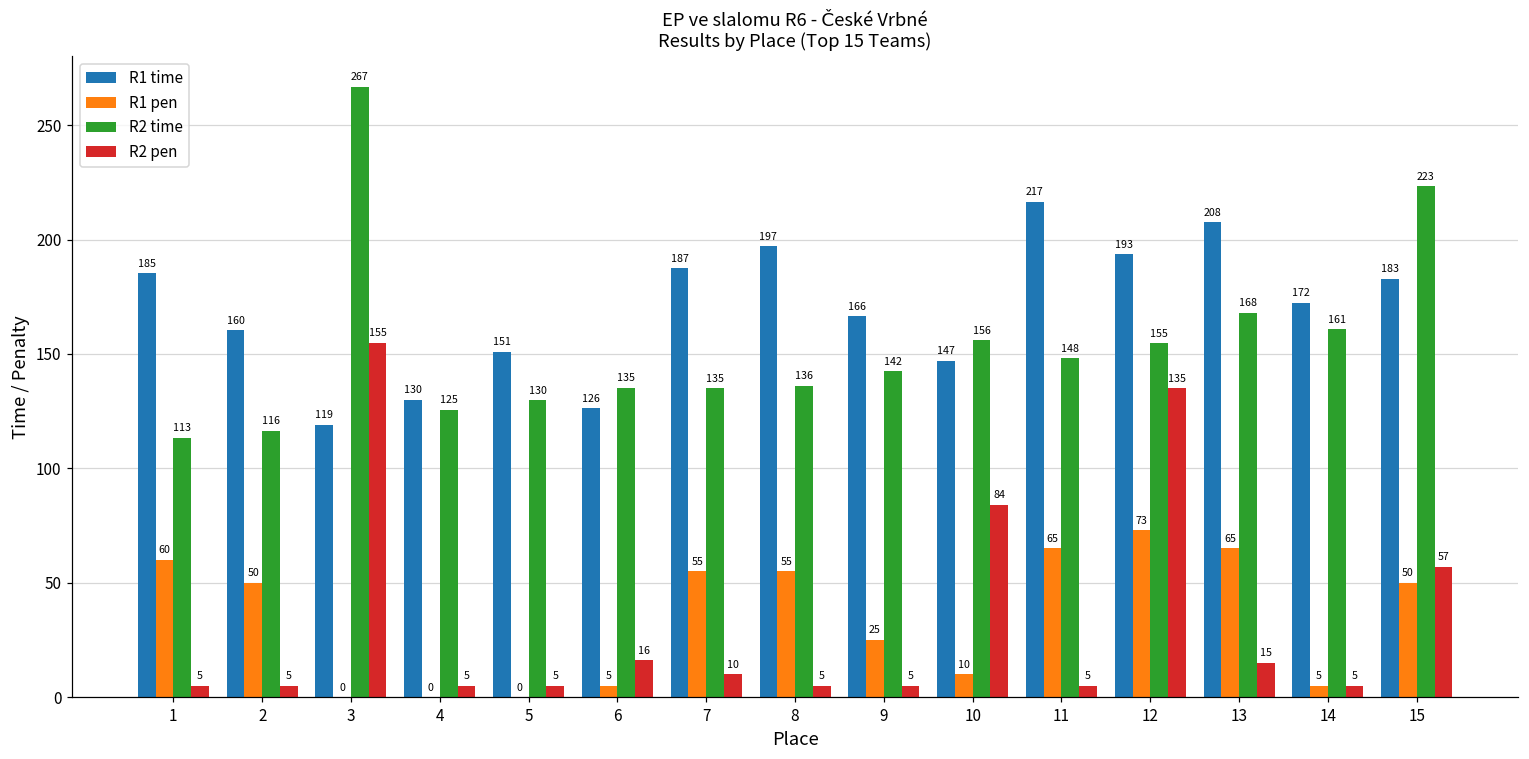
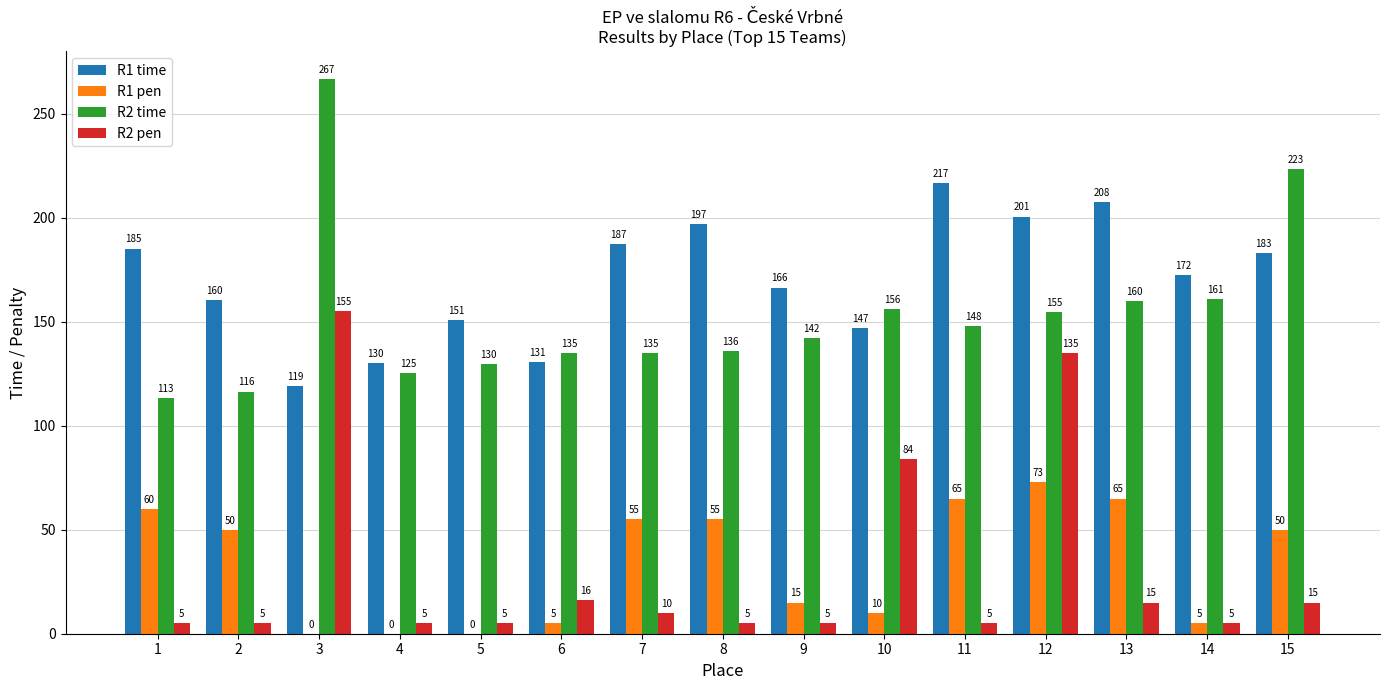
R1 time, 6: 126 -> 131
R1 pen, 9: 25 -> 15
R1 time, 12: 193 -> 201
R2 time, 13: 168 -> 160
R2 pen, 15: 57 -> 15
